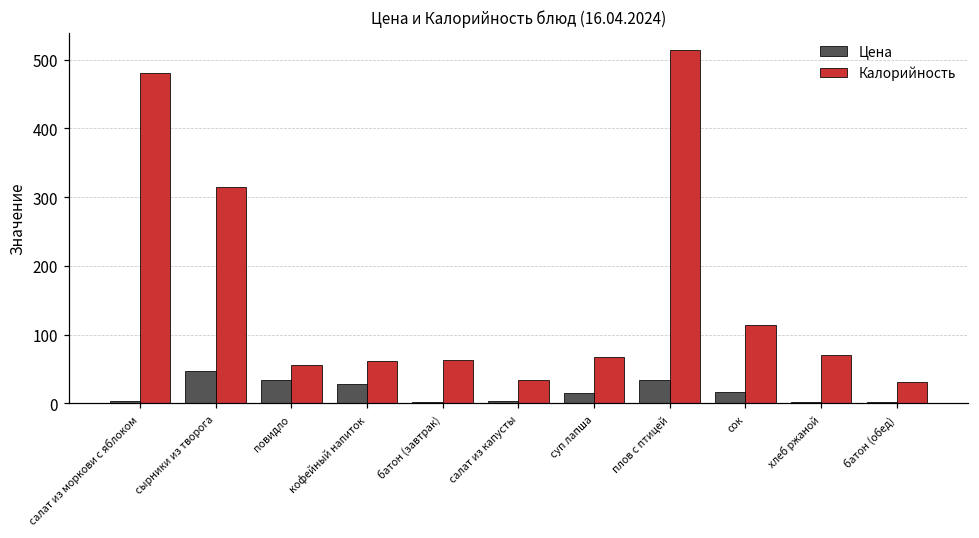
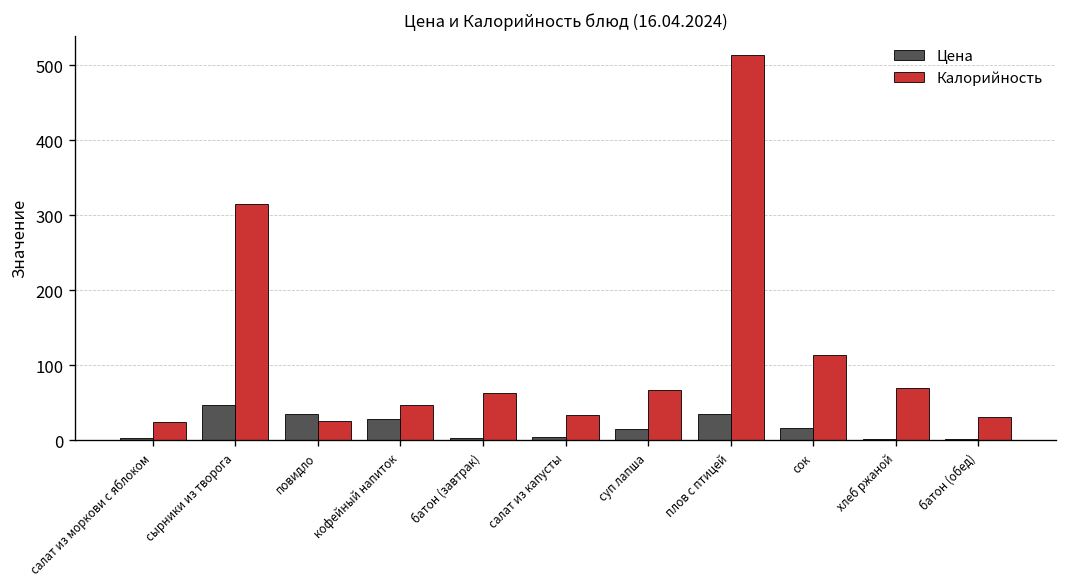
Калорийность, салат из моркови с яблоком: 480 -> 20
Калорийность, повидло: 60 -> 30
Калорийность, кофейный напиток: 60 -> 50
